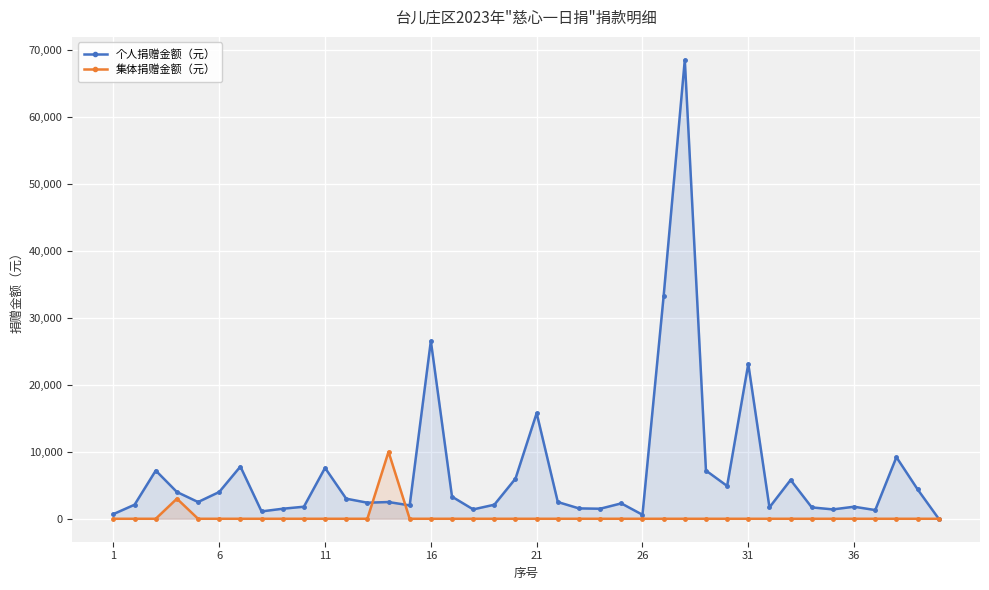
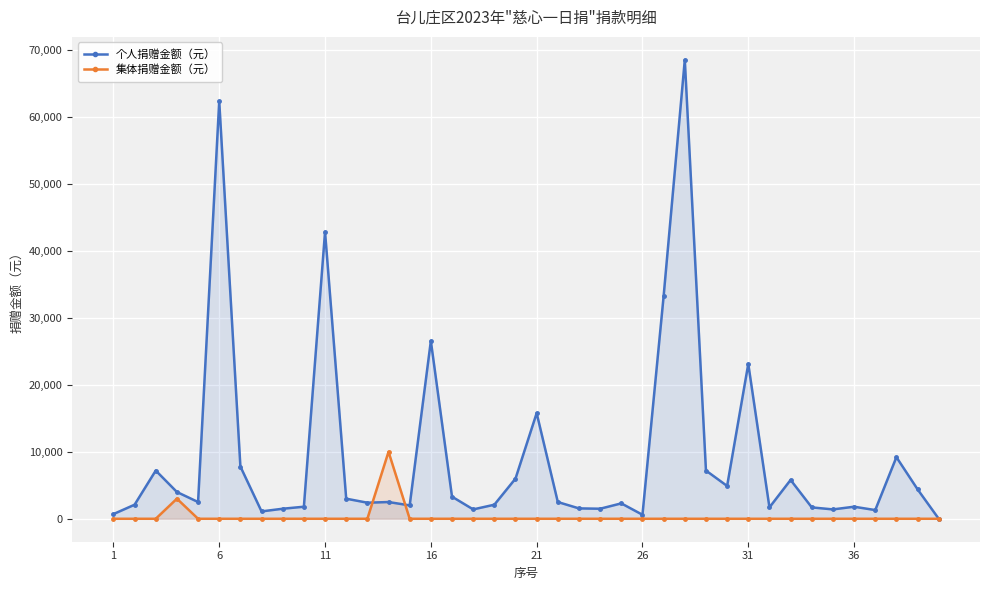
个人捐赠金额（元）, 6: 4,000 -> 62,000
个人捐赠金额（元）, 11: 8,000 -> 43,000
